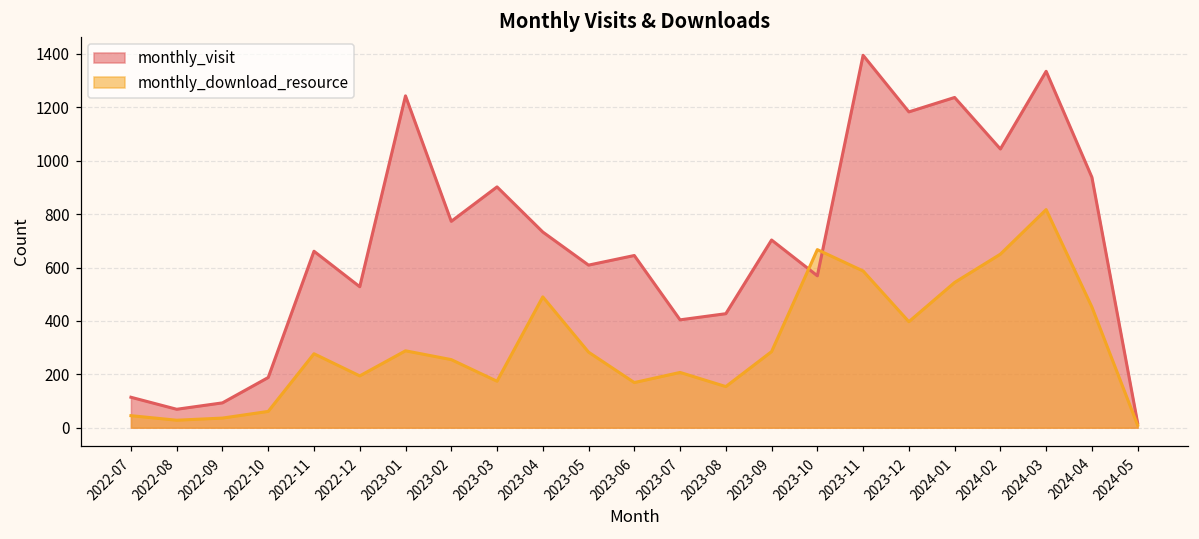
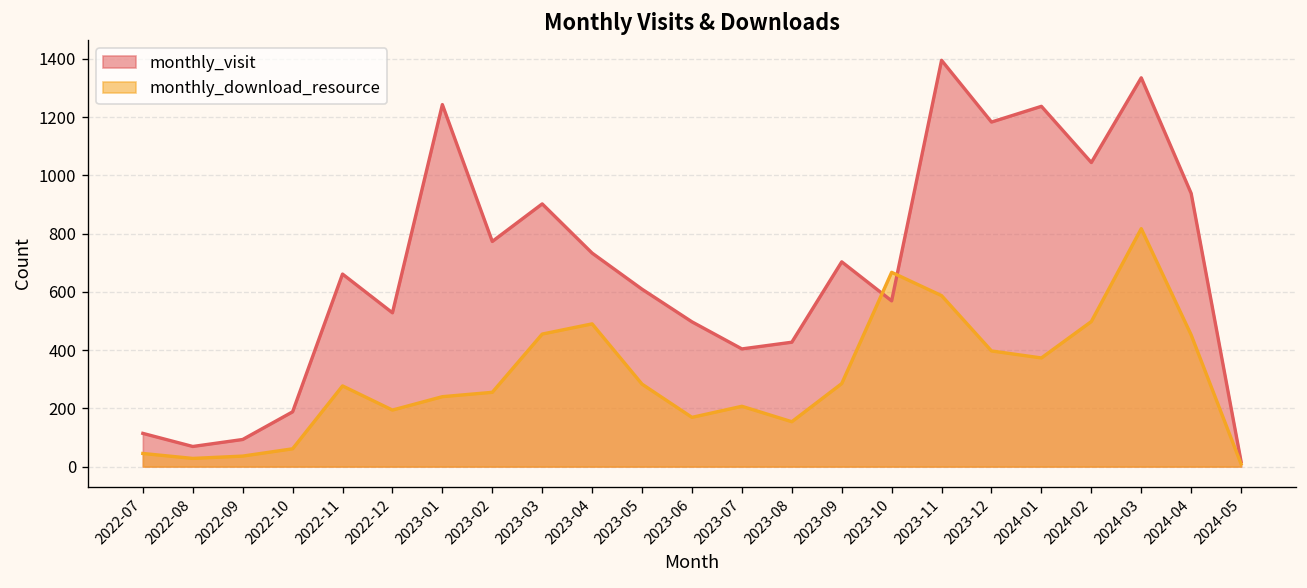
monthly_download_resource, 2023-01: 290 -> 240
monthly_download_resource, 2023-03: 170 -> 460
monthly_visit, 2023-06: 650 -> 500
monthly_download_resource, 2024-01: 540 -> 370
monthly_download_resource, 2024-02: 650 -> 500
